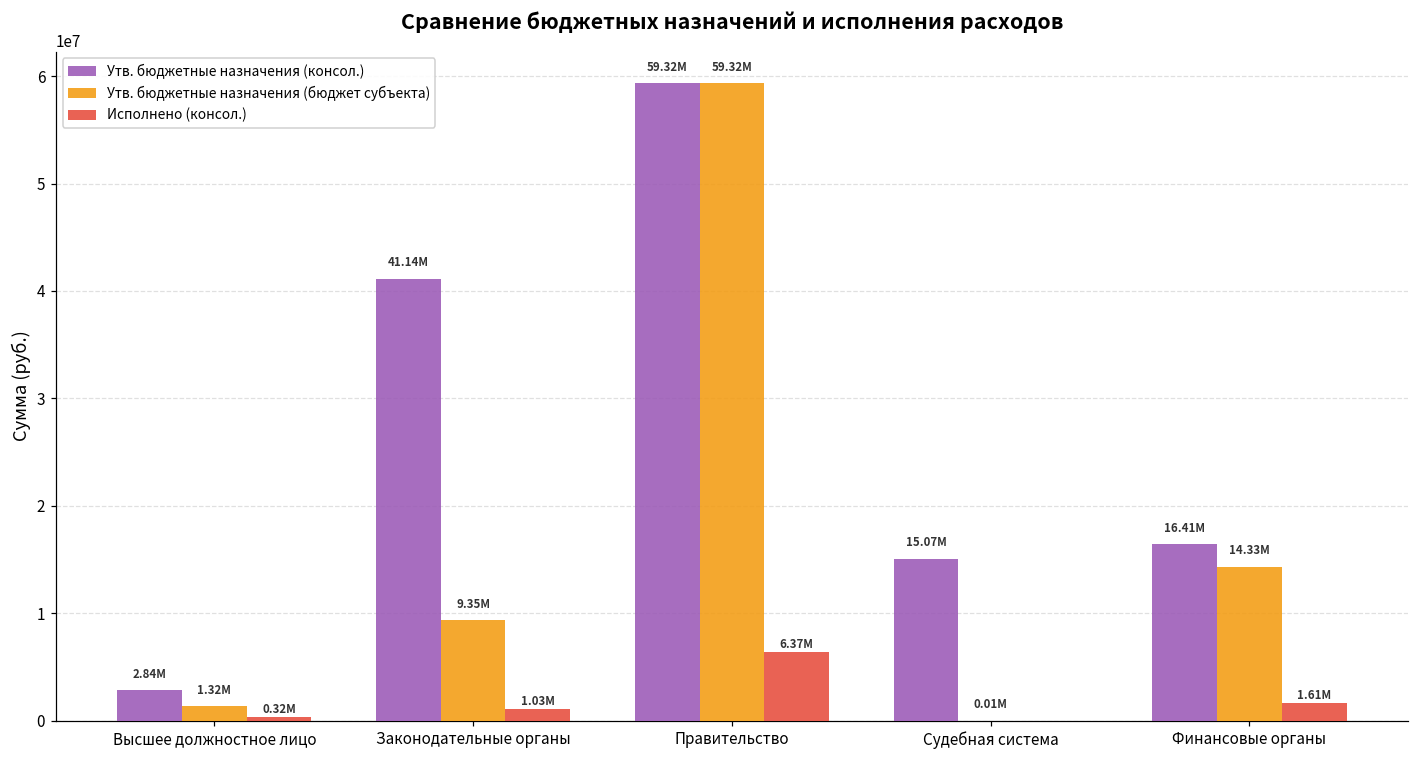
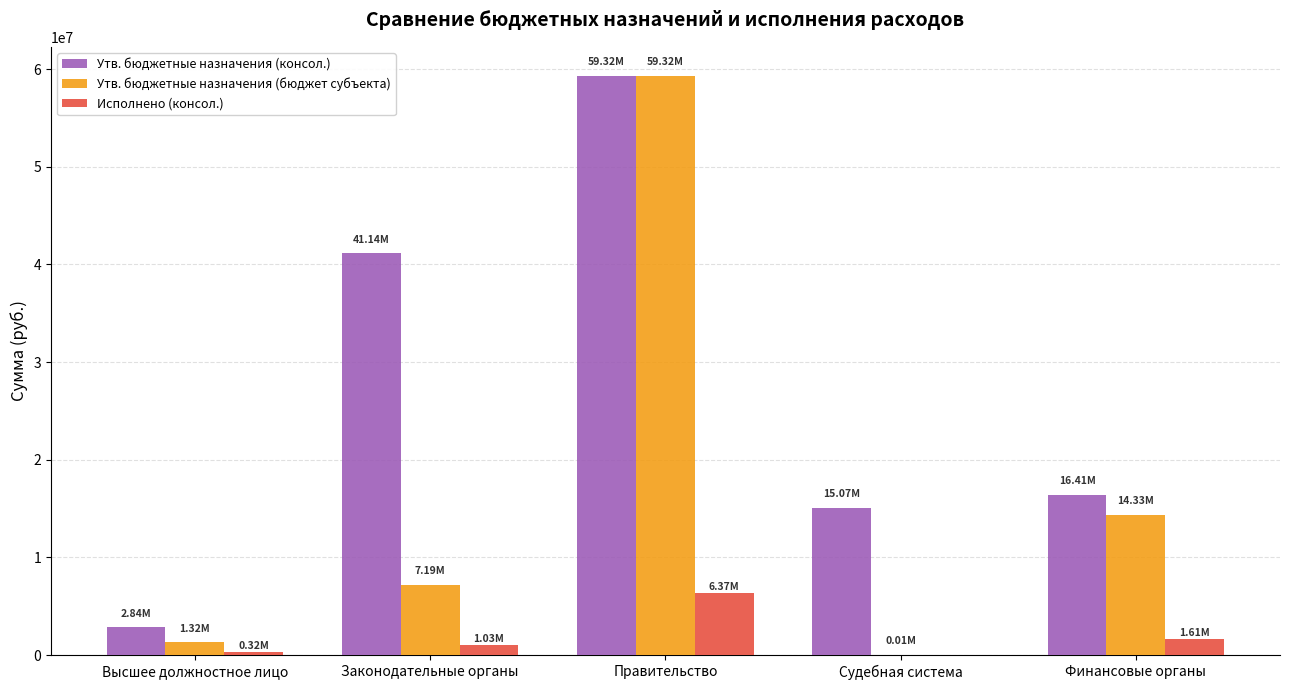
Утв. бюджетные назначения (бюджет субъекта), Законодательные органы: 9.35M -> 7.19M
